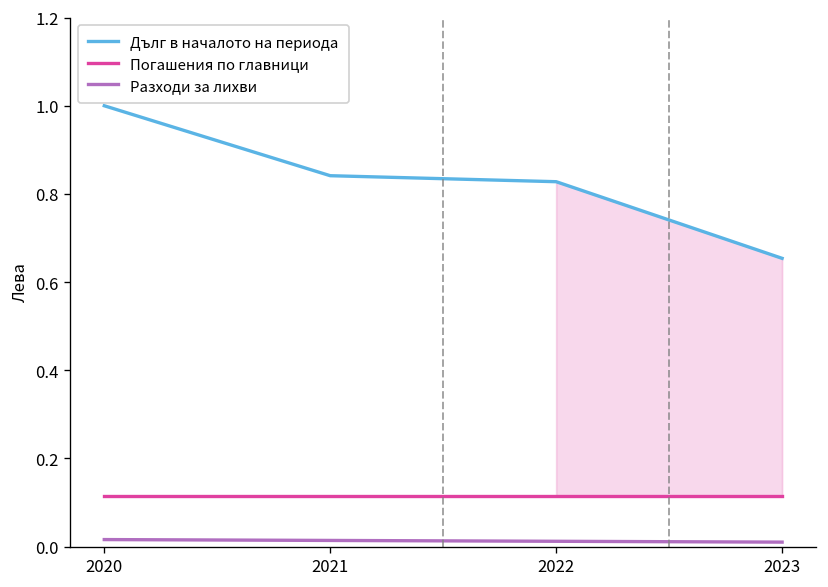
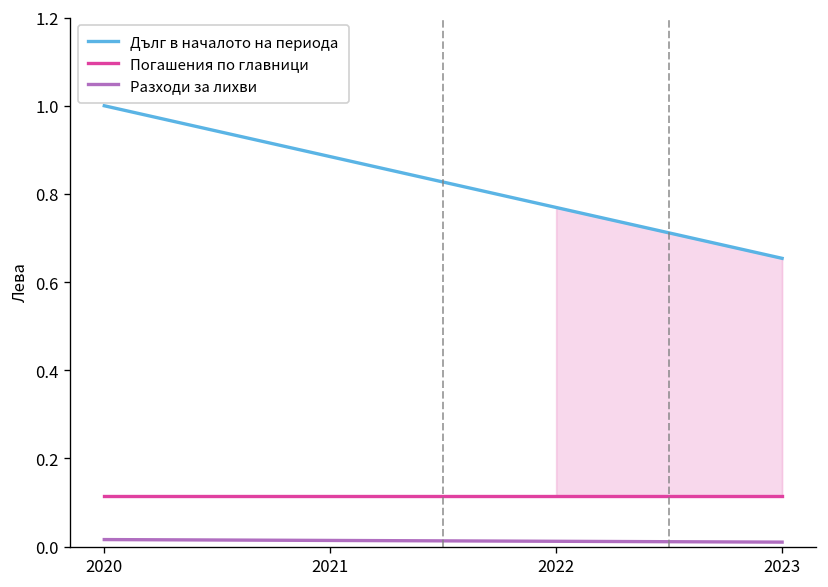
Дълг в началото на периода, 2021: 0.84 -> 0.88
Дълг в началото на периода, 2022: 0.83 -> 0.77
